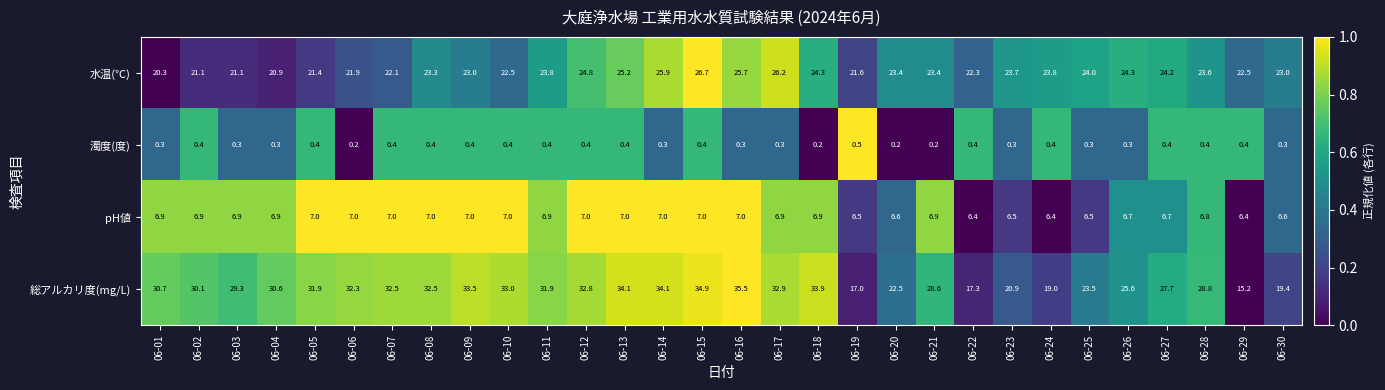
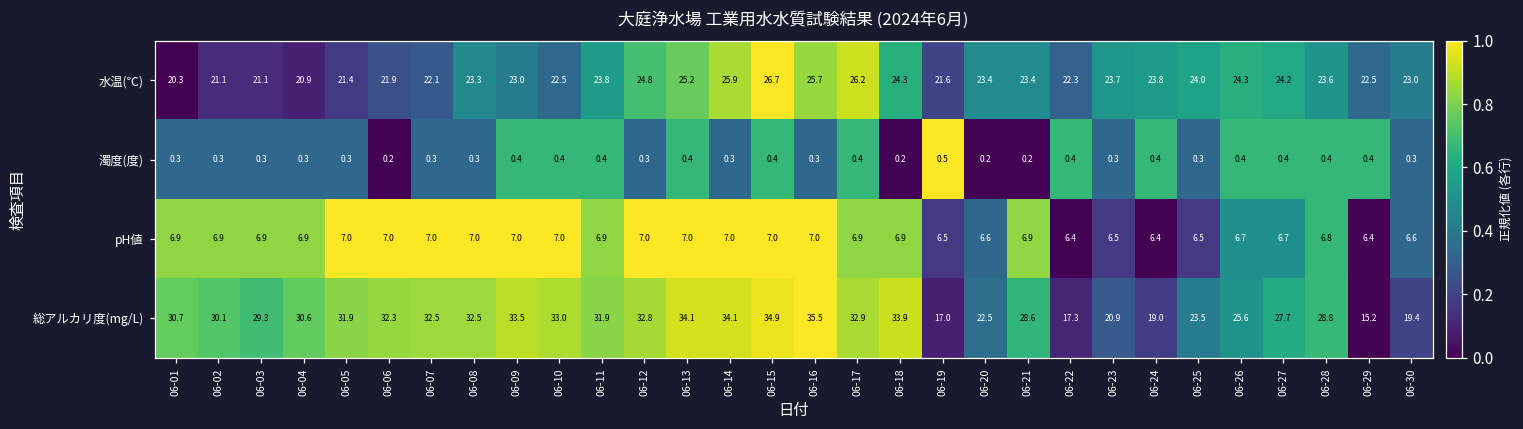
濁度(度), 06-02: 0.4 -> 0.3
濁度(度), 06-05: 0.4 -> 0.3
濁度(度), 06-07: 0.4 -> 0.3
濁度(度), 06-08: 0.4 -> 0.3
濁度(度), 06-12: 0.4 -> 0.3
濁度(度), 06-17: 0.3 -> 0.4
濁度(度), 06-26: 0.3 -> 0.4
